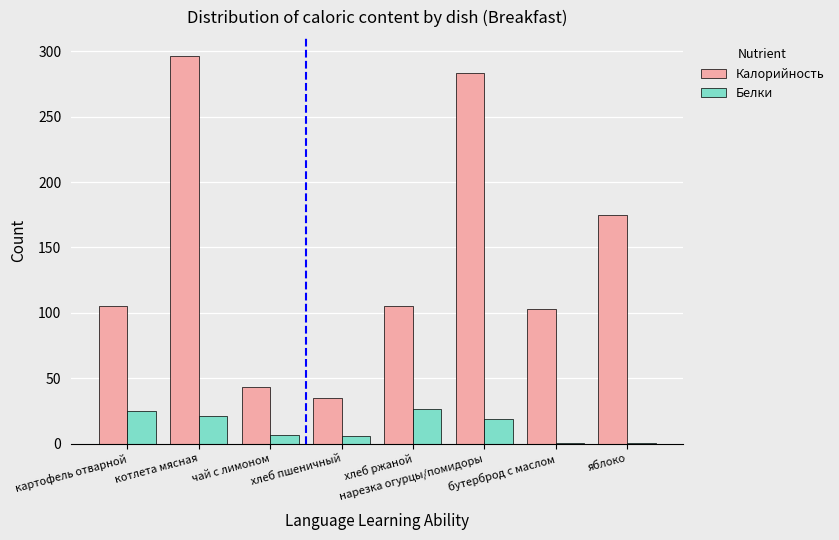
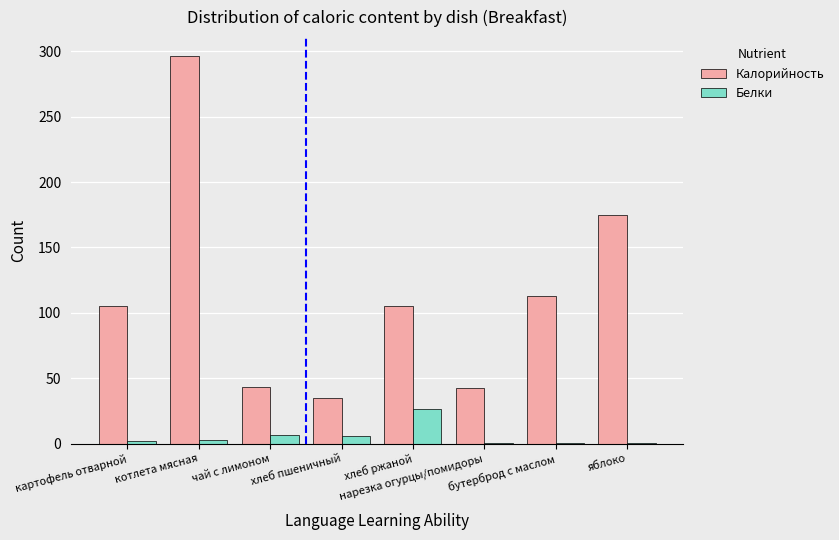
Белки, картофель отварной: 25 -> 2
Белки, котлета мясная: 21 -> 3
Калорийность, нарезка огурцы/помидоры: 284 -> 43
Белки, нарезка огурцы/помидоры: 19 -> 0
Калорийность, бутерброд с маслом: 103 -> 113
